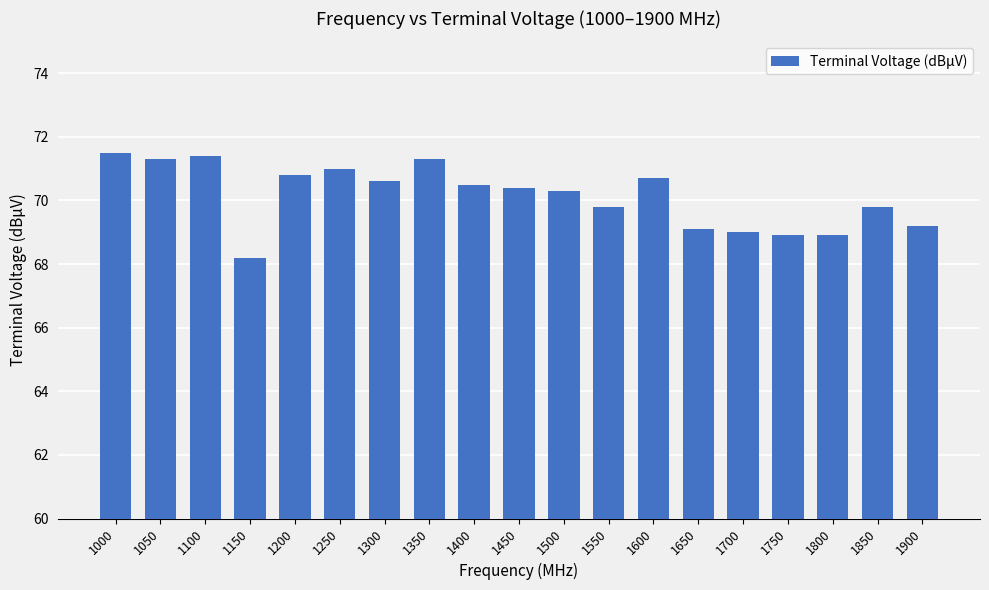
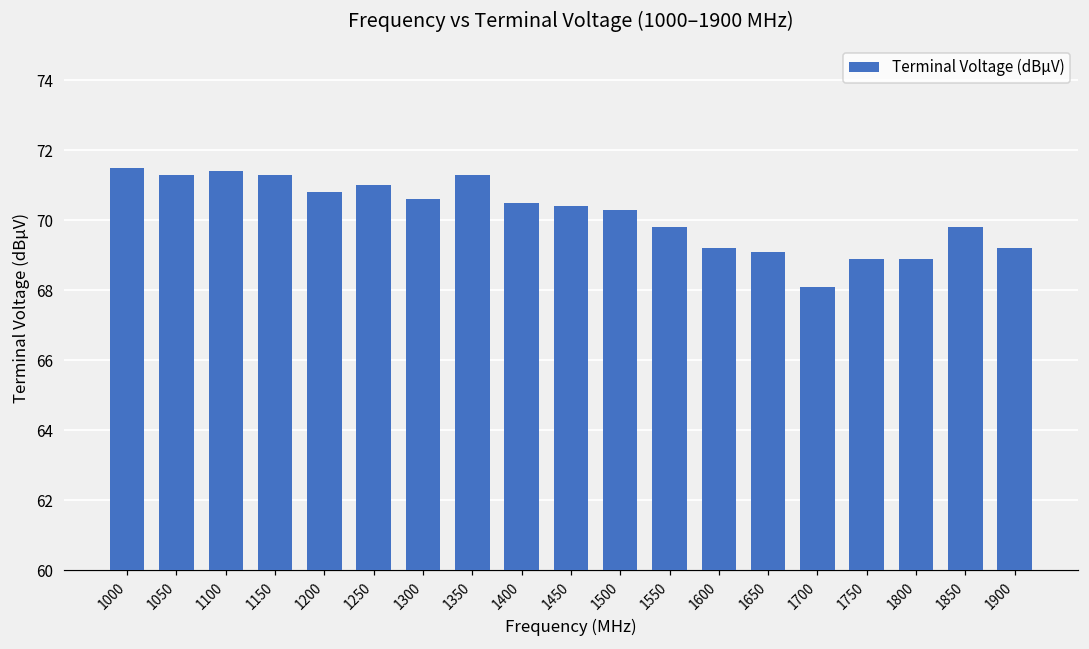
1150: 68.2 -> 71.3
1600: 70.7 -> 69.2
1700: 69.0 -> 68.1
